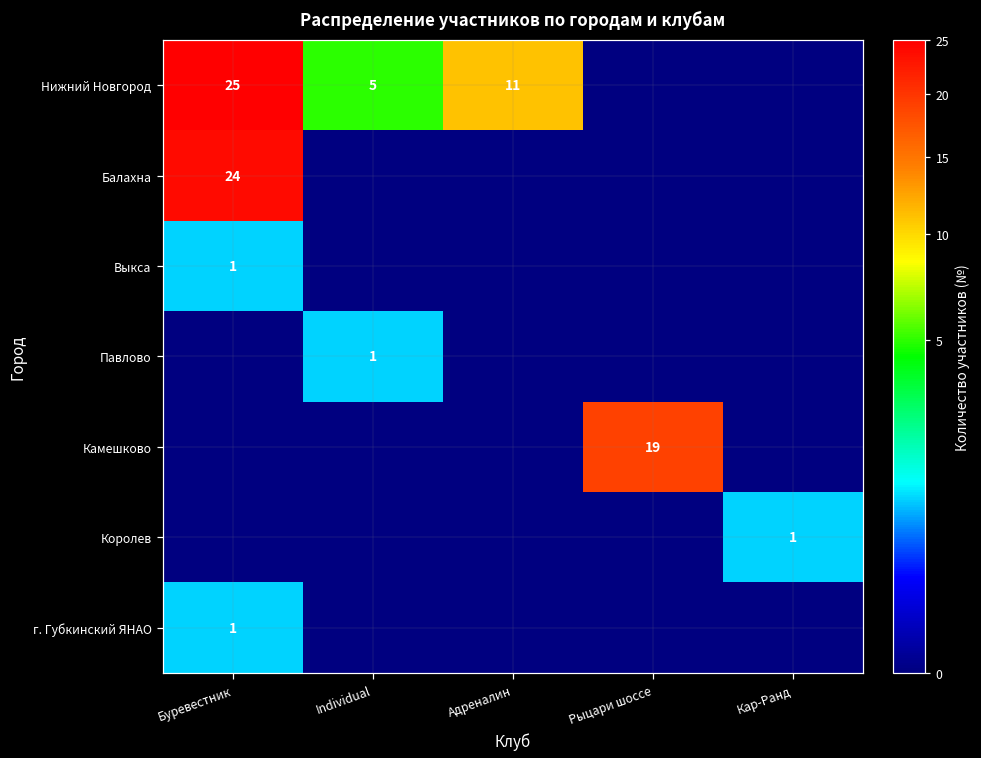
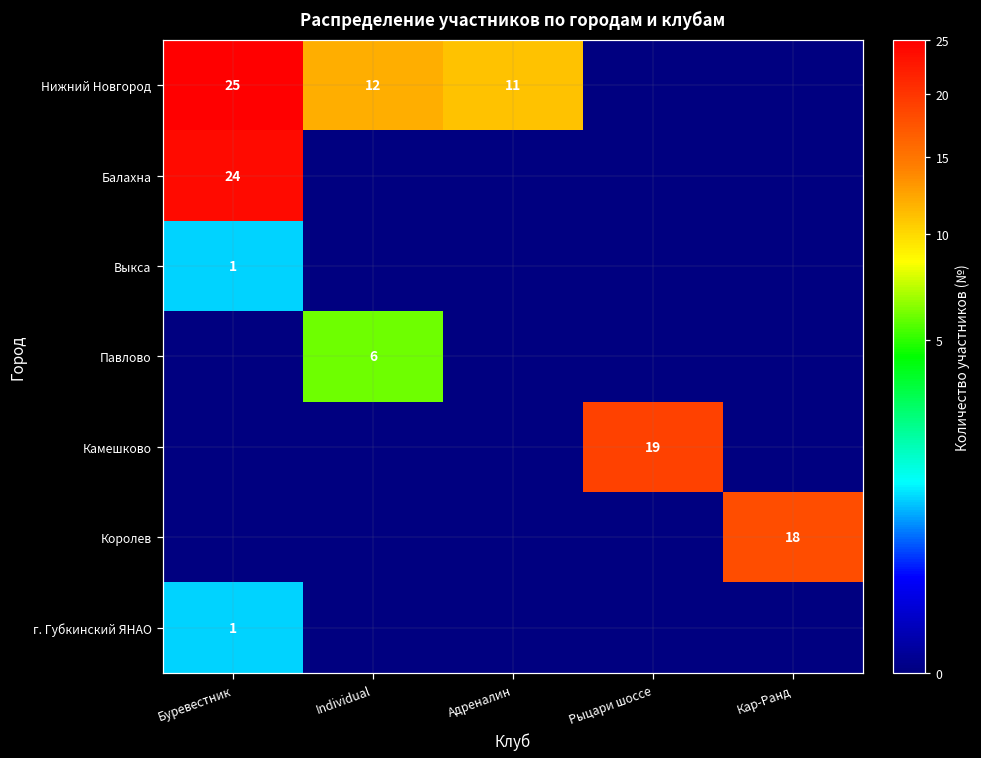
Нижний Новгород, Individual: 5 -> 12
Павлово, Individual: 1 -> 6
Королев, Кар-Ранд: 1 -> 18
